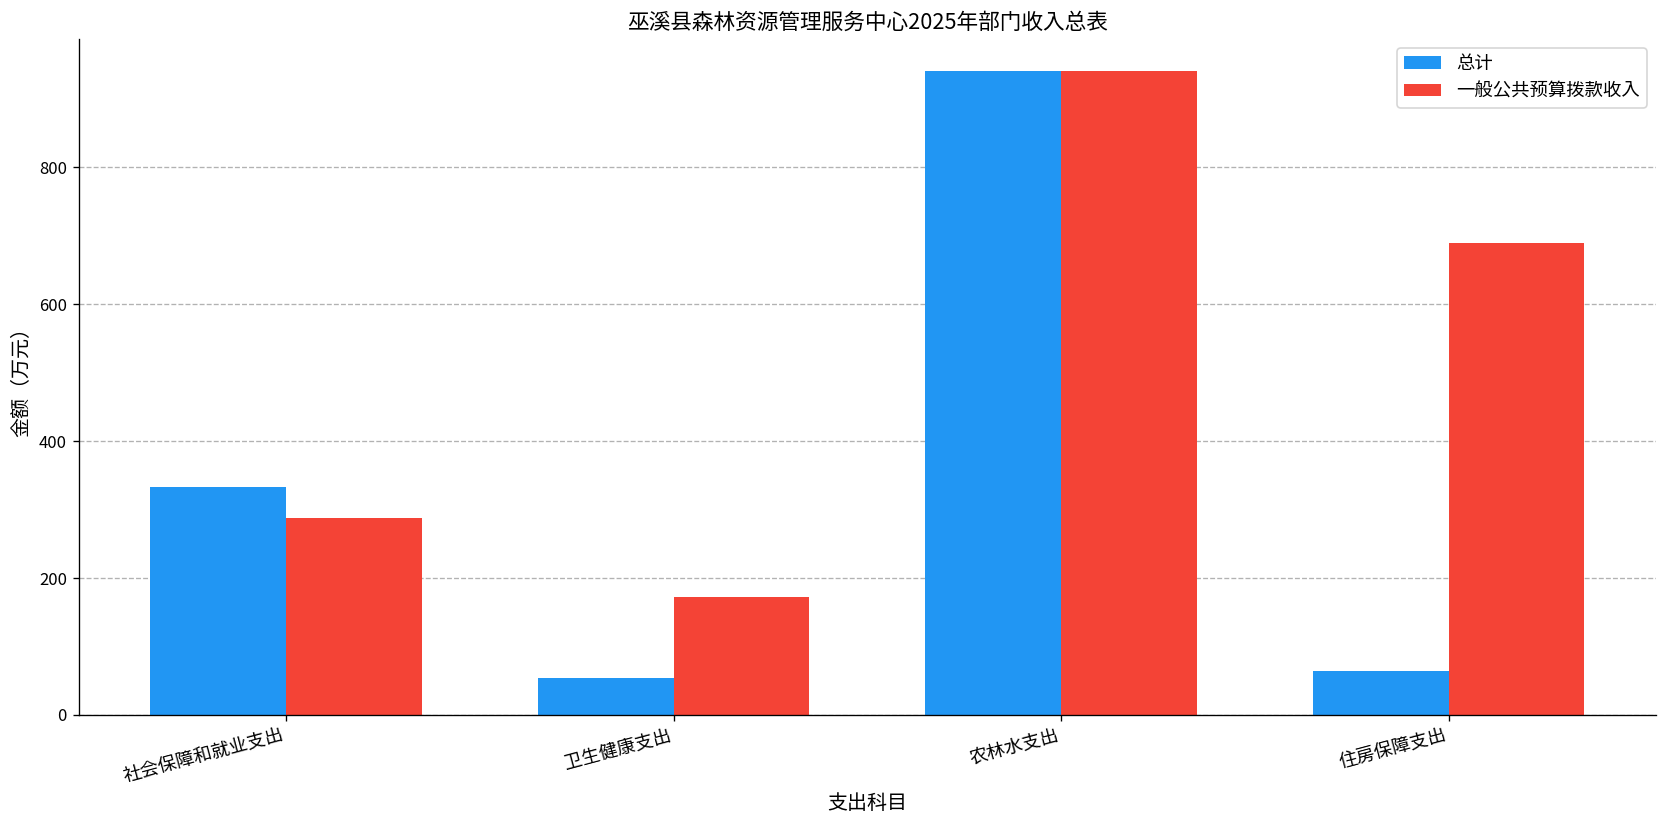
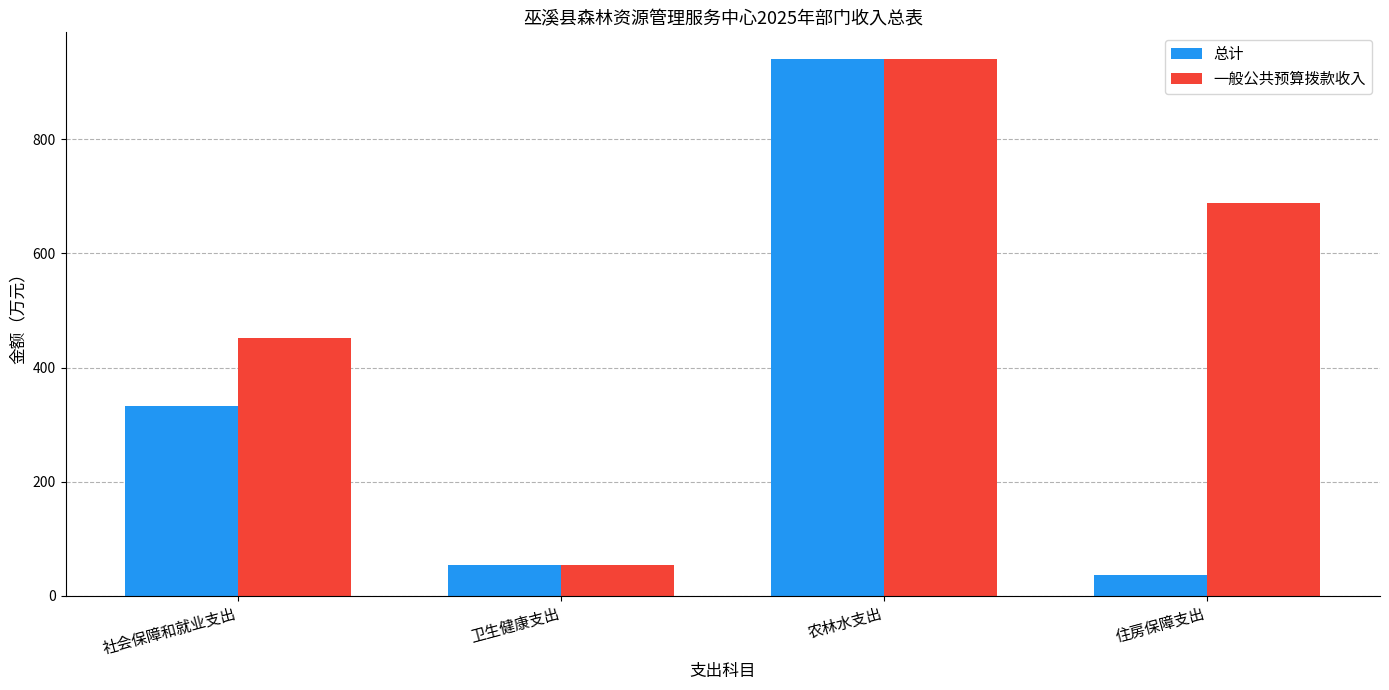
一般公共预算拨款收入, 社会保障和就业支出: 290 -> 450
一般公共预算拨款收入, 卫生健康支出: 170 -> 50
总计, 住房保障支出: 60 -> 40
